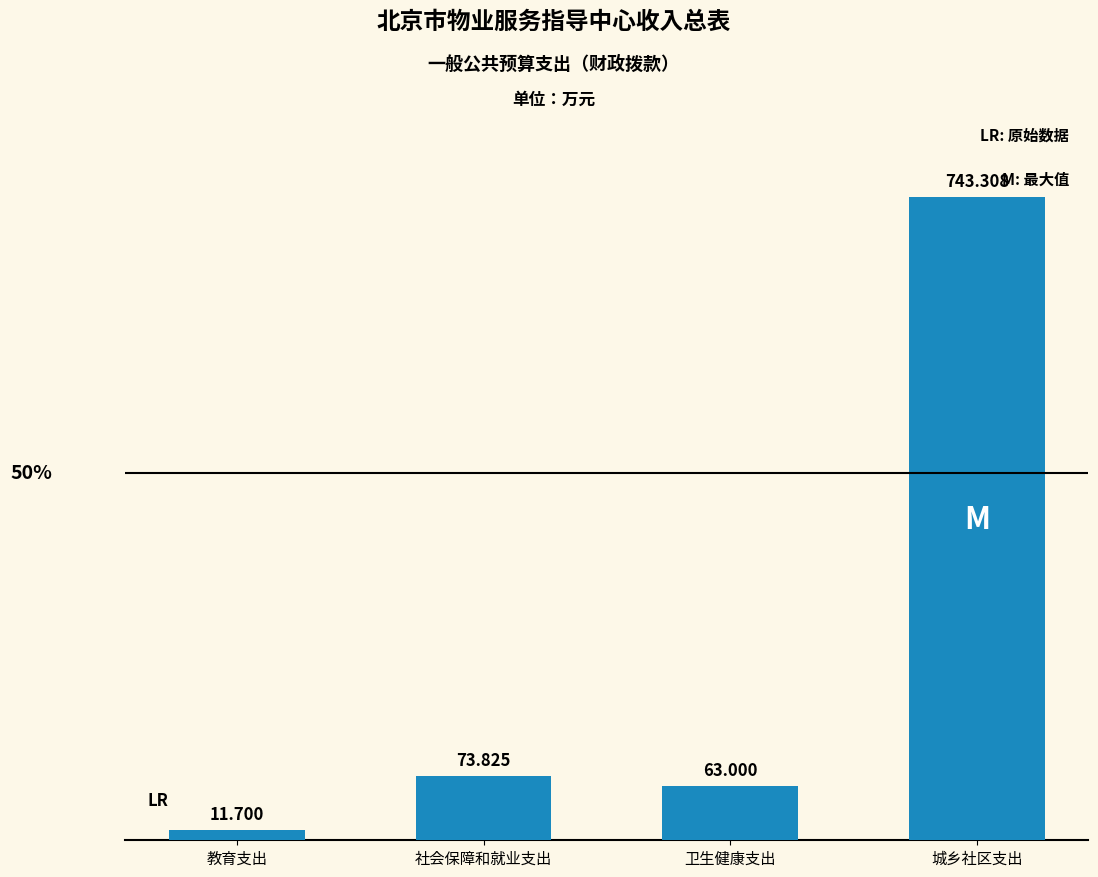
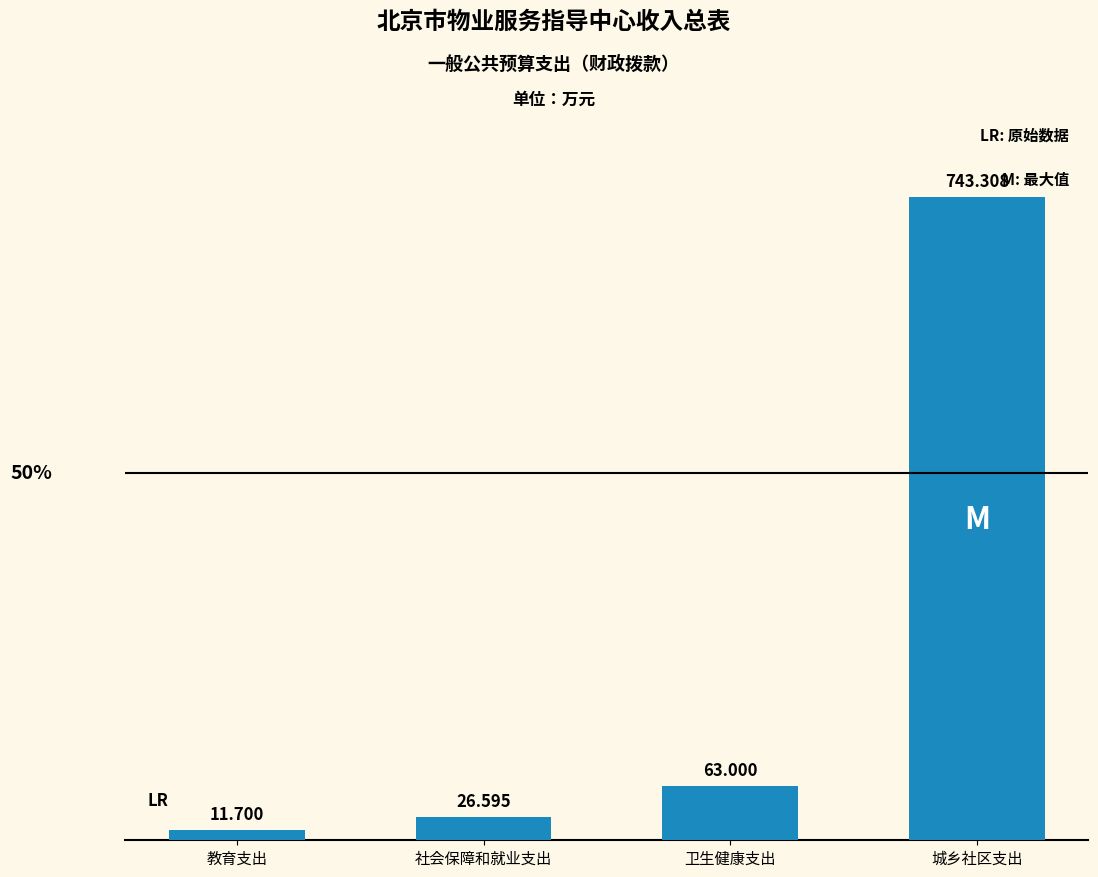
社会保障和就业支出: 73.825 -> 26.595
